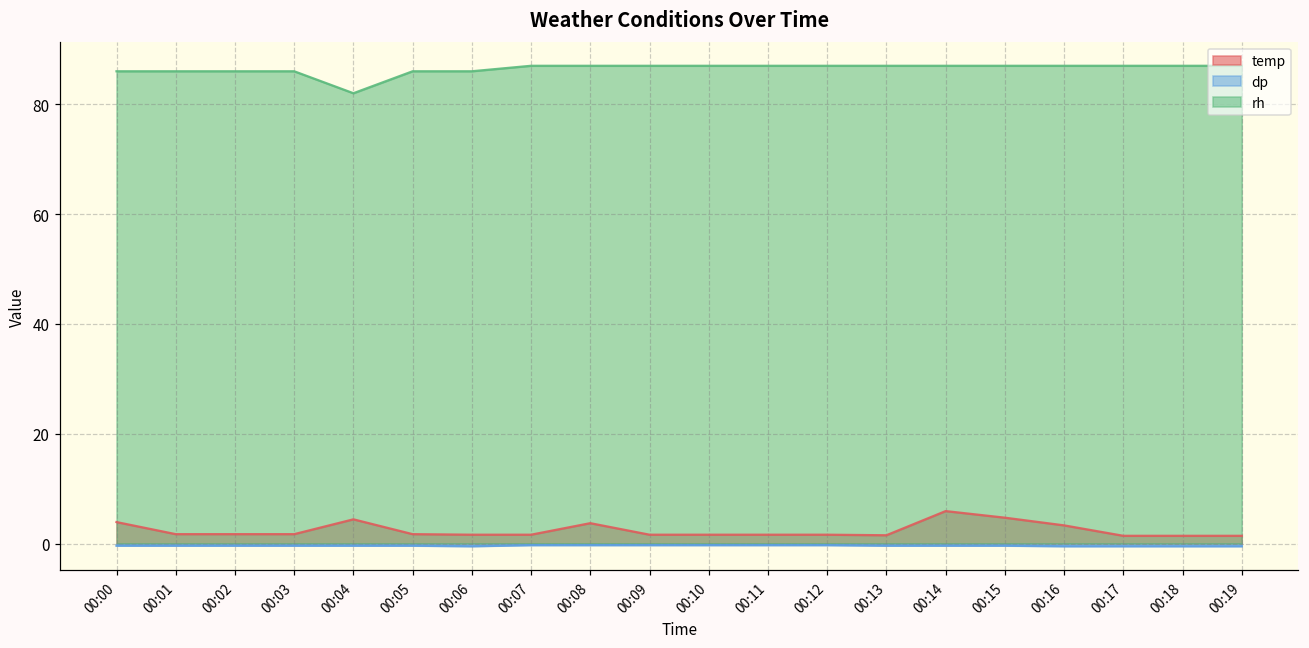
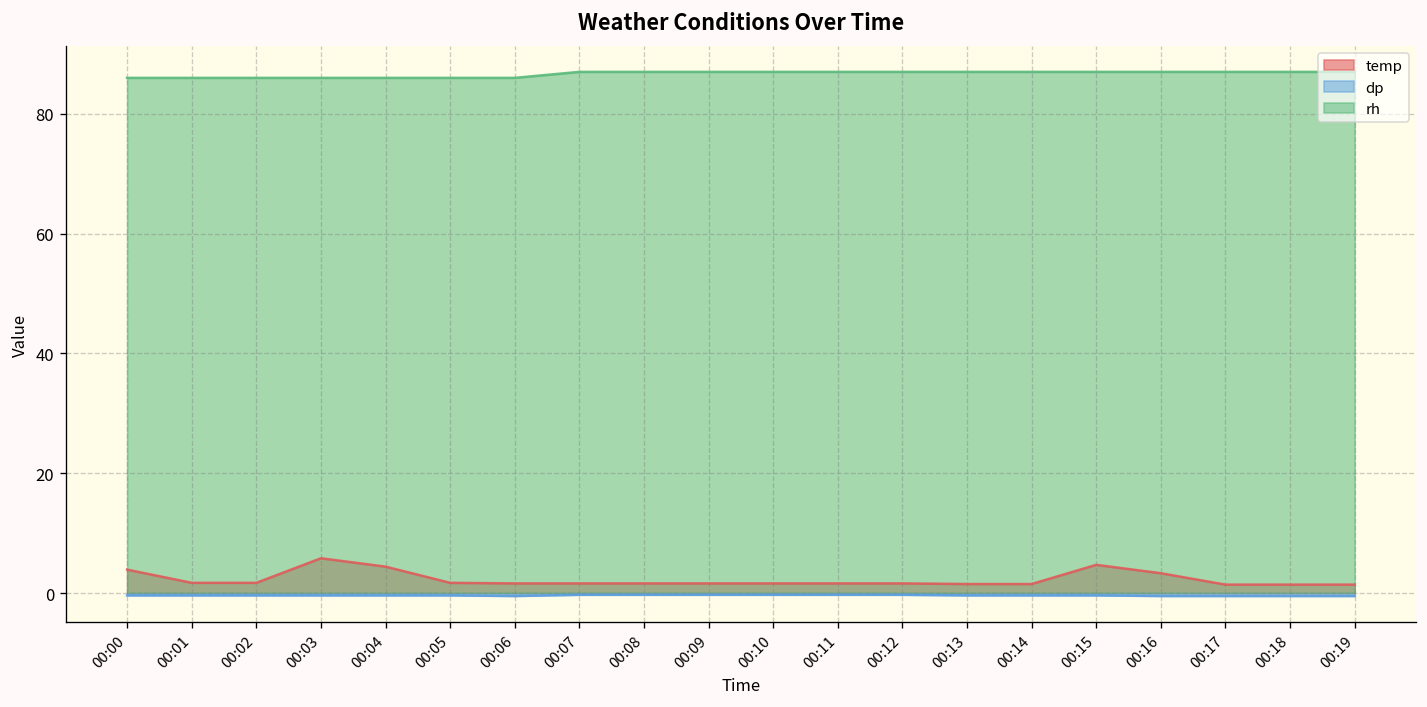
temp, 00:03: 2 -> 6
rh, 00:04: 82 -> 86
temp, 00:08: 4 -> 2
temp, 00:14: 6 -> 2
